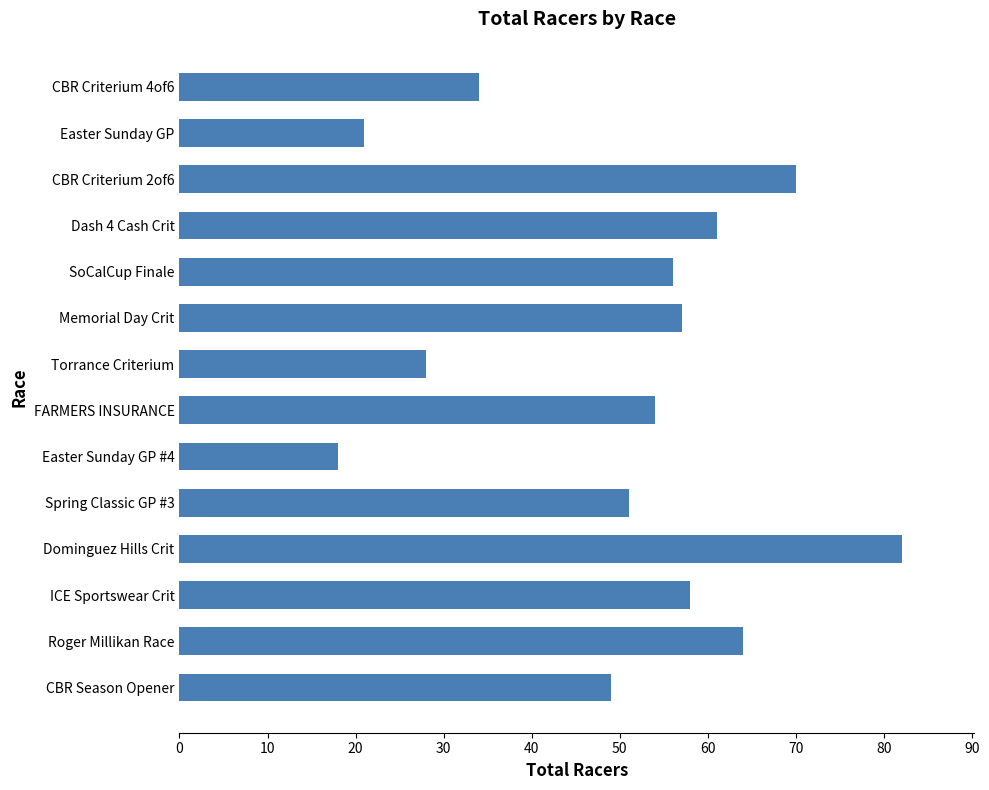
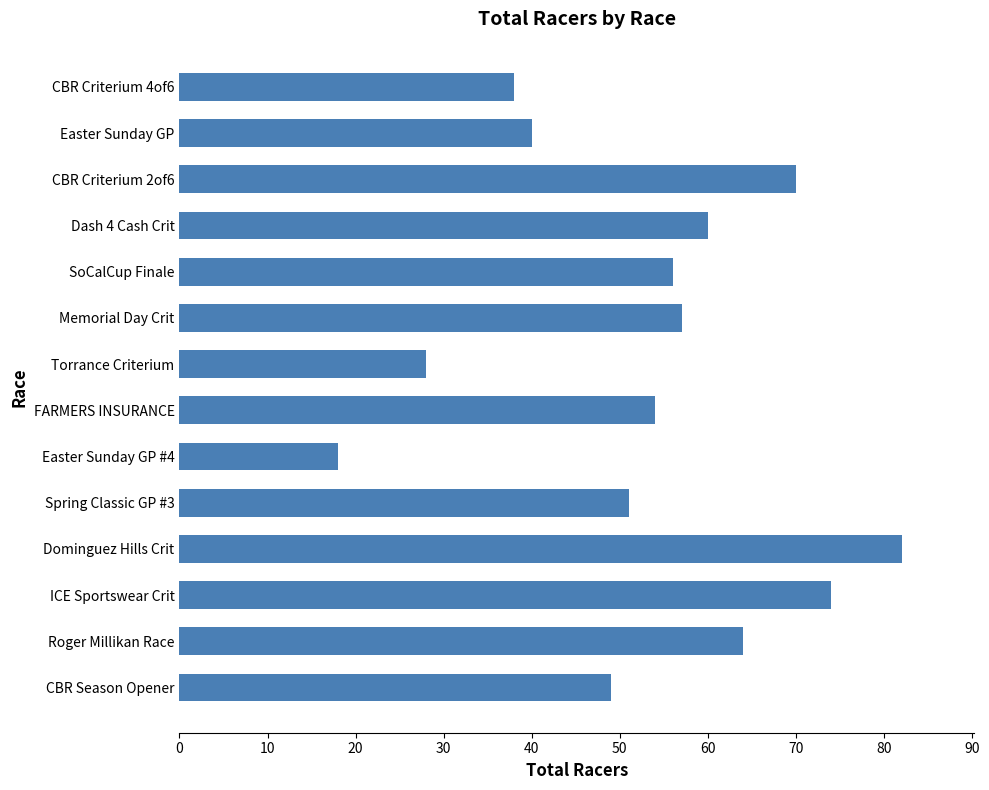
CBR Criterium 4of6: 34 -> 38
Easter Sunday GP: 21 -> 40
Dash 4 Cash Crit: 61 -> 60
ICE Sportswear Crit: 58 -> 74
